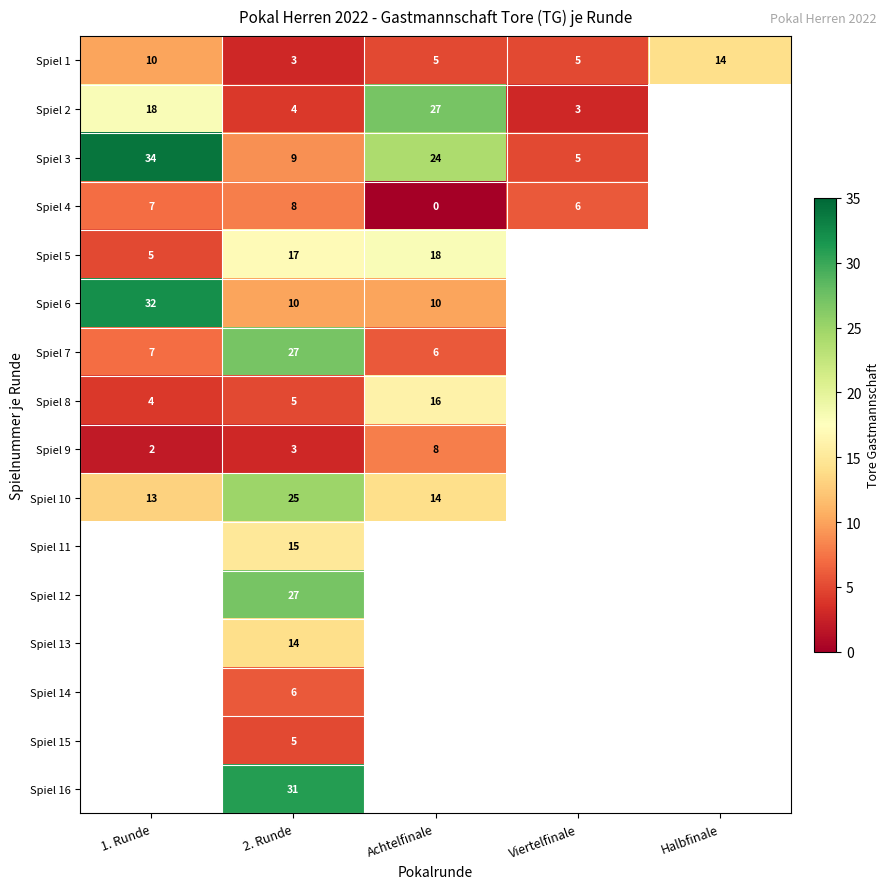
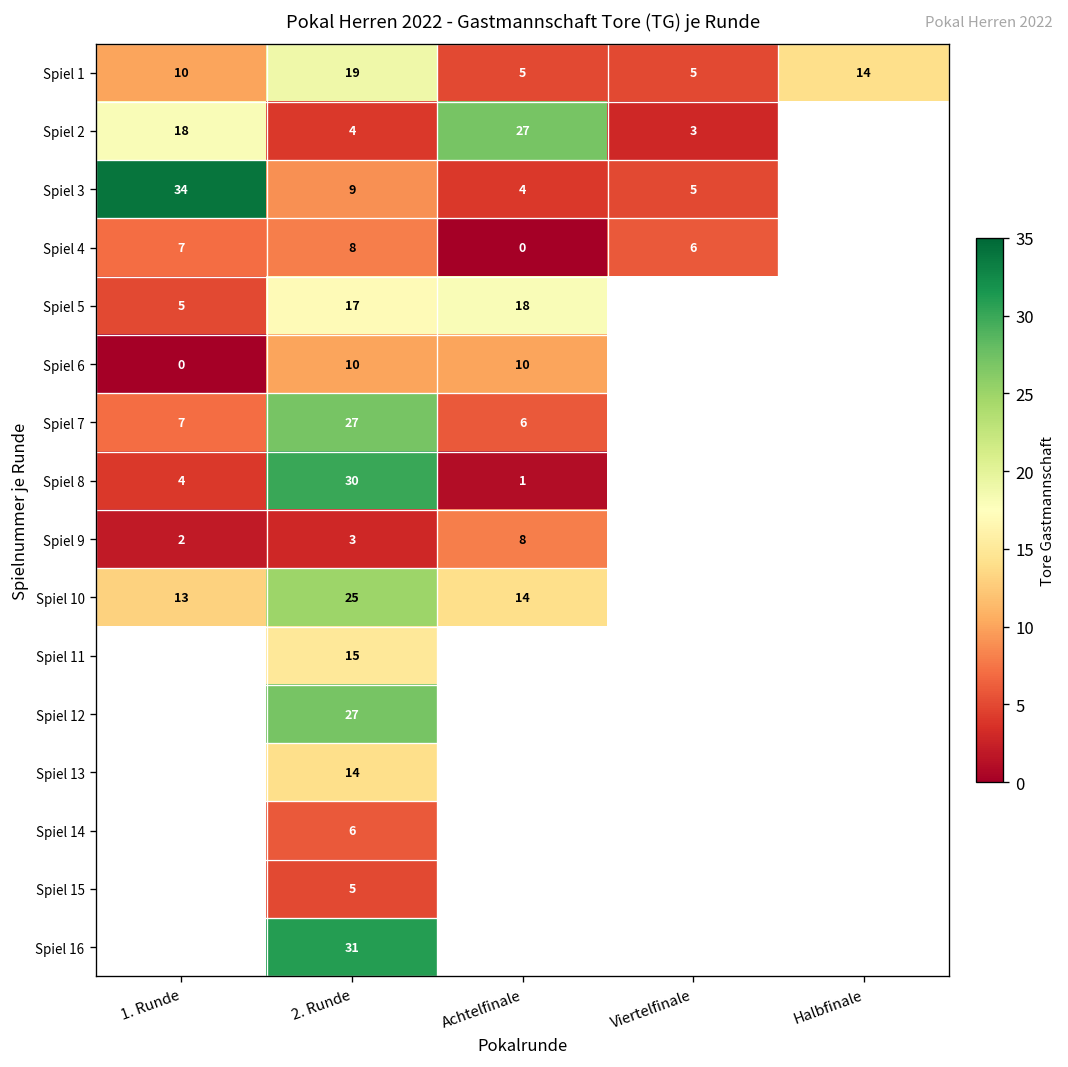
Spiel 1, 2. Runde: 3 -> 19
Spiel 3, Achtelfinale: 24 -> 4
Spiel 6, 1. Runde: 32 -> 0
Spiel 8, 2. Runde: 5 -> 30
Spiel 8, Achtelfinale: 16 -> 1
